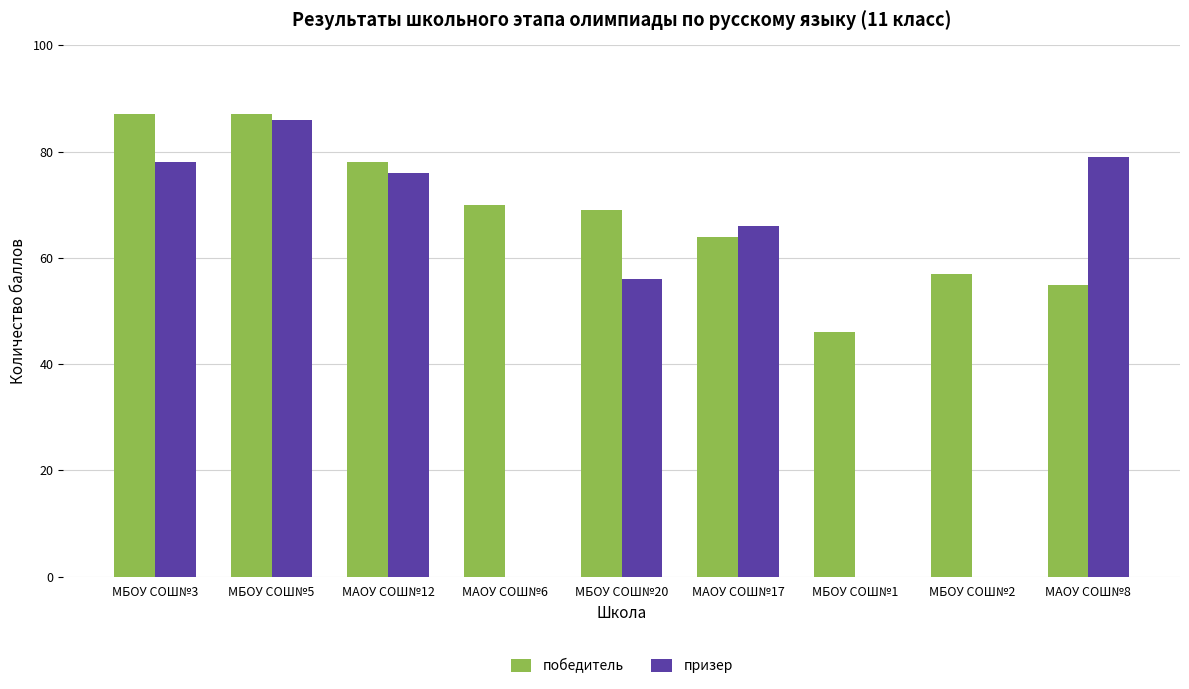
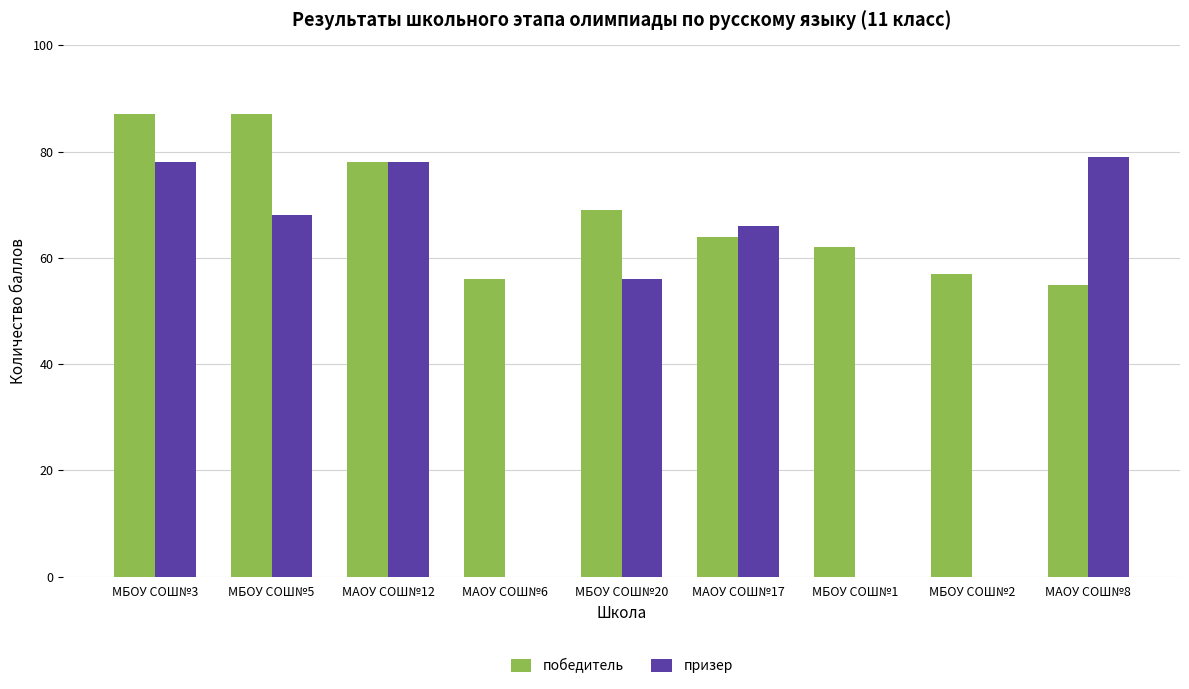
призер, МБОУ СОШ№5: 86 -> 68
призер, МАОУ СОШ№12: 76 -> 78
победитель, МАОУ СОШ№6: 70 -> 56
победитель, МБОУ СОШ№1: 46 -> 62
